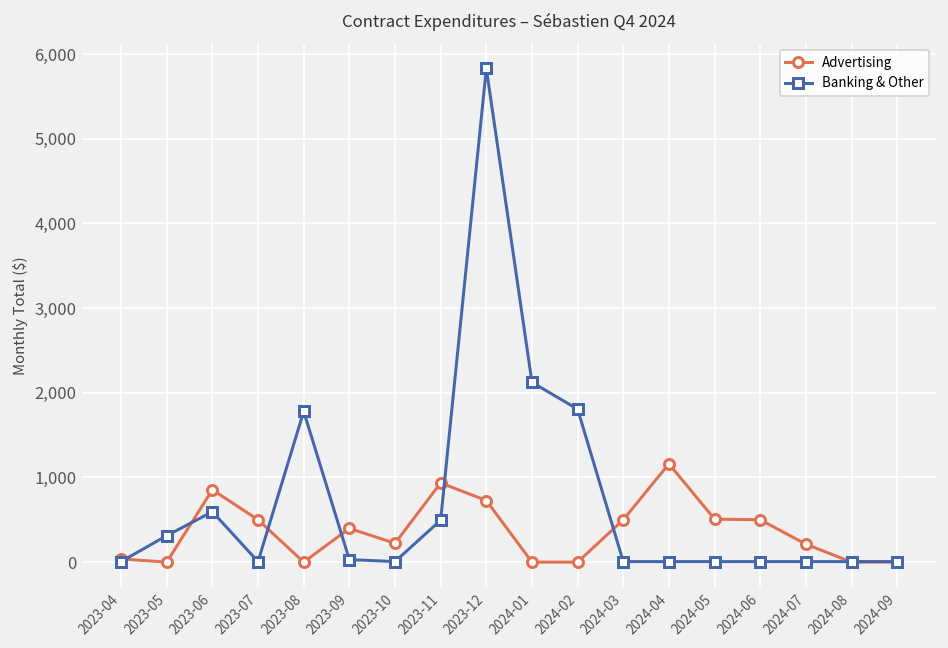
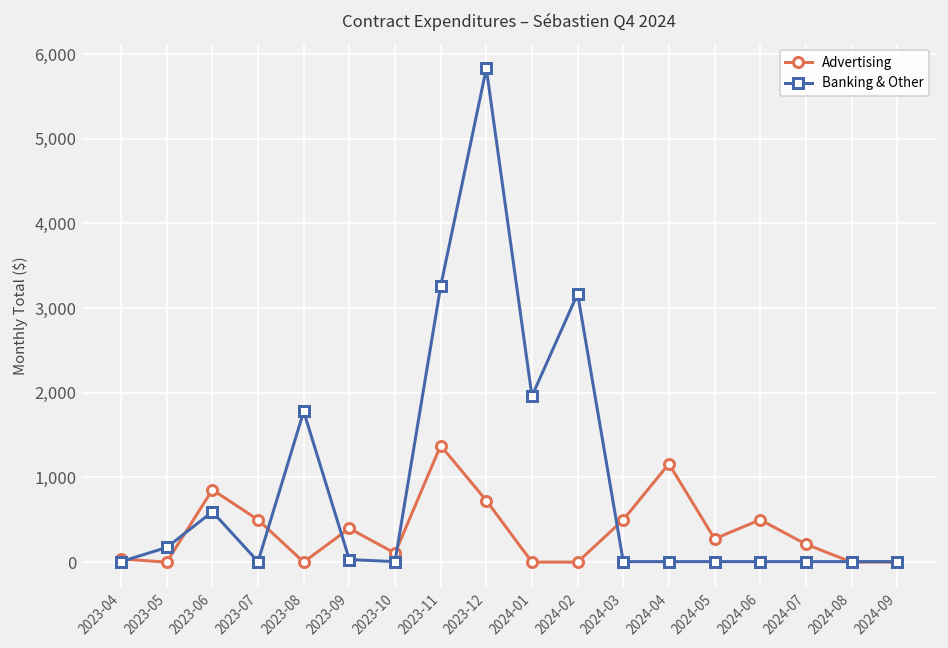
Banking & Other, 2023-05: 300 -> 200
Advertising, 2023-10: 200 -> 100
Advertising, 2023-11: 900 -> 1,400
Banking & Other, 2023-11: 500 -> 3,300
Banking & Other, 2024-01: 2,100 -> 2,000
Banking & Other, 2024-02: 1,800 -> 3,200
Advertising, 2024-05: 500 -> 300
